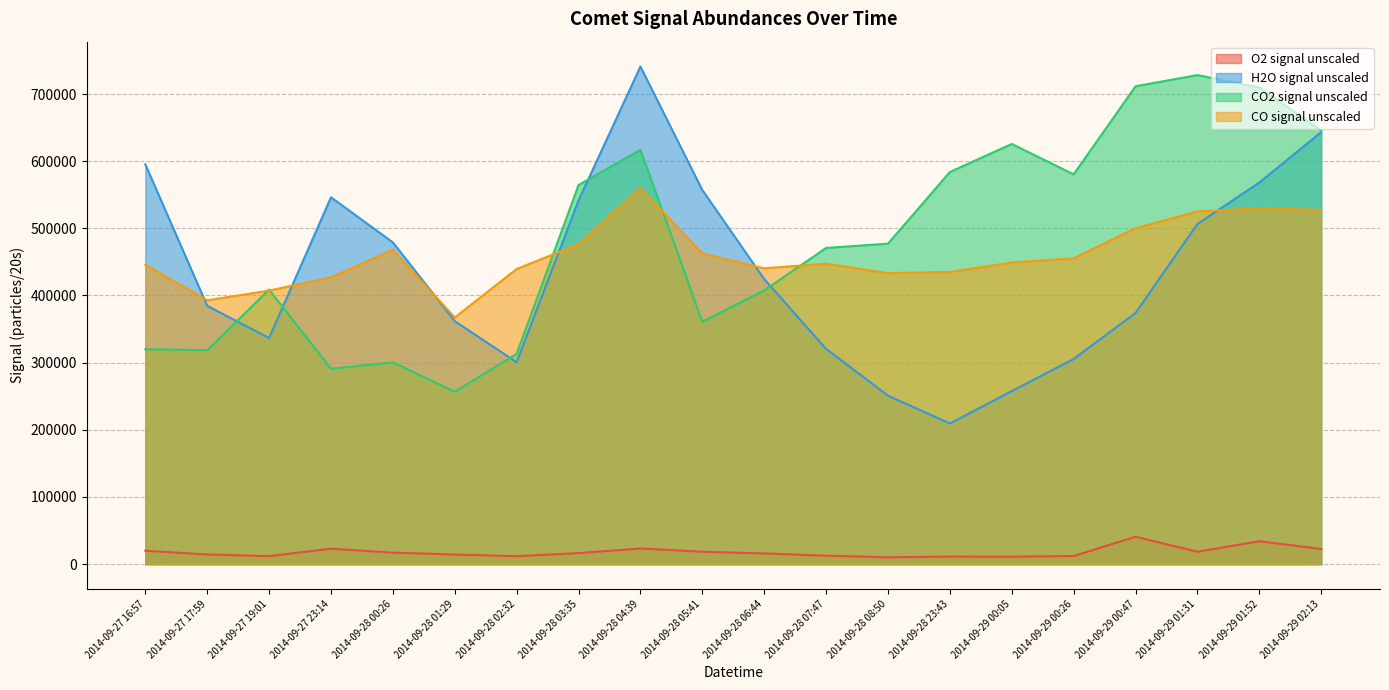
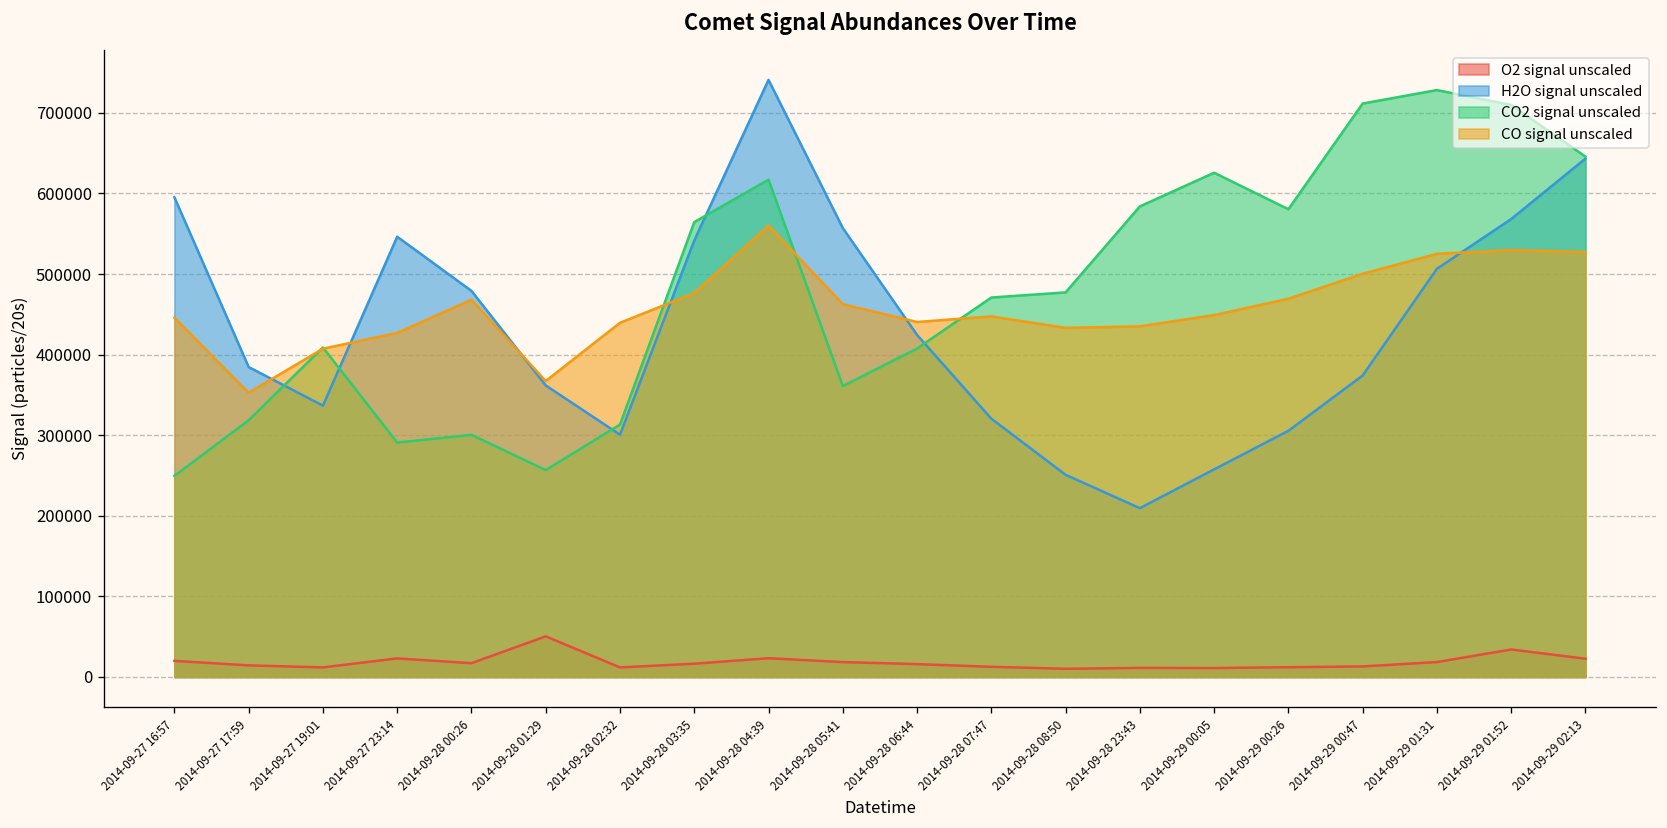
CO2 signal unscaled, 2014-09-27 16:57: 320000 -> 250000
CO signal unscaled, 2014-09-27 17:59: 390000 -> 350000
O2 signal unscaled, 2014-09-28 01:29: 10000 -> 50000
CO signal unscaled, 2014-09-29 00:26: 460000 -> 470000
O2 signal unscaled, 2014-09-29 00:47: 40000 -> 10000
